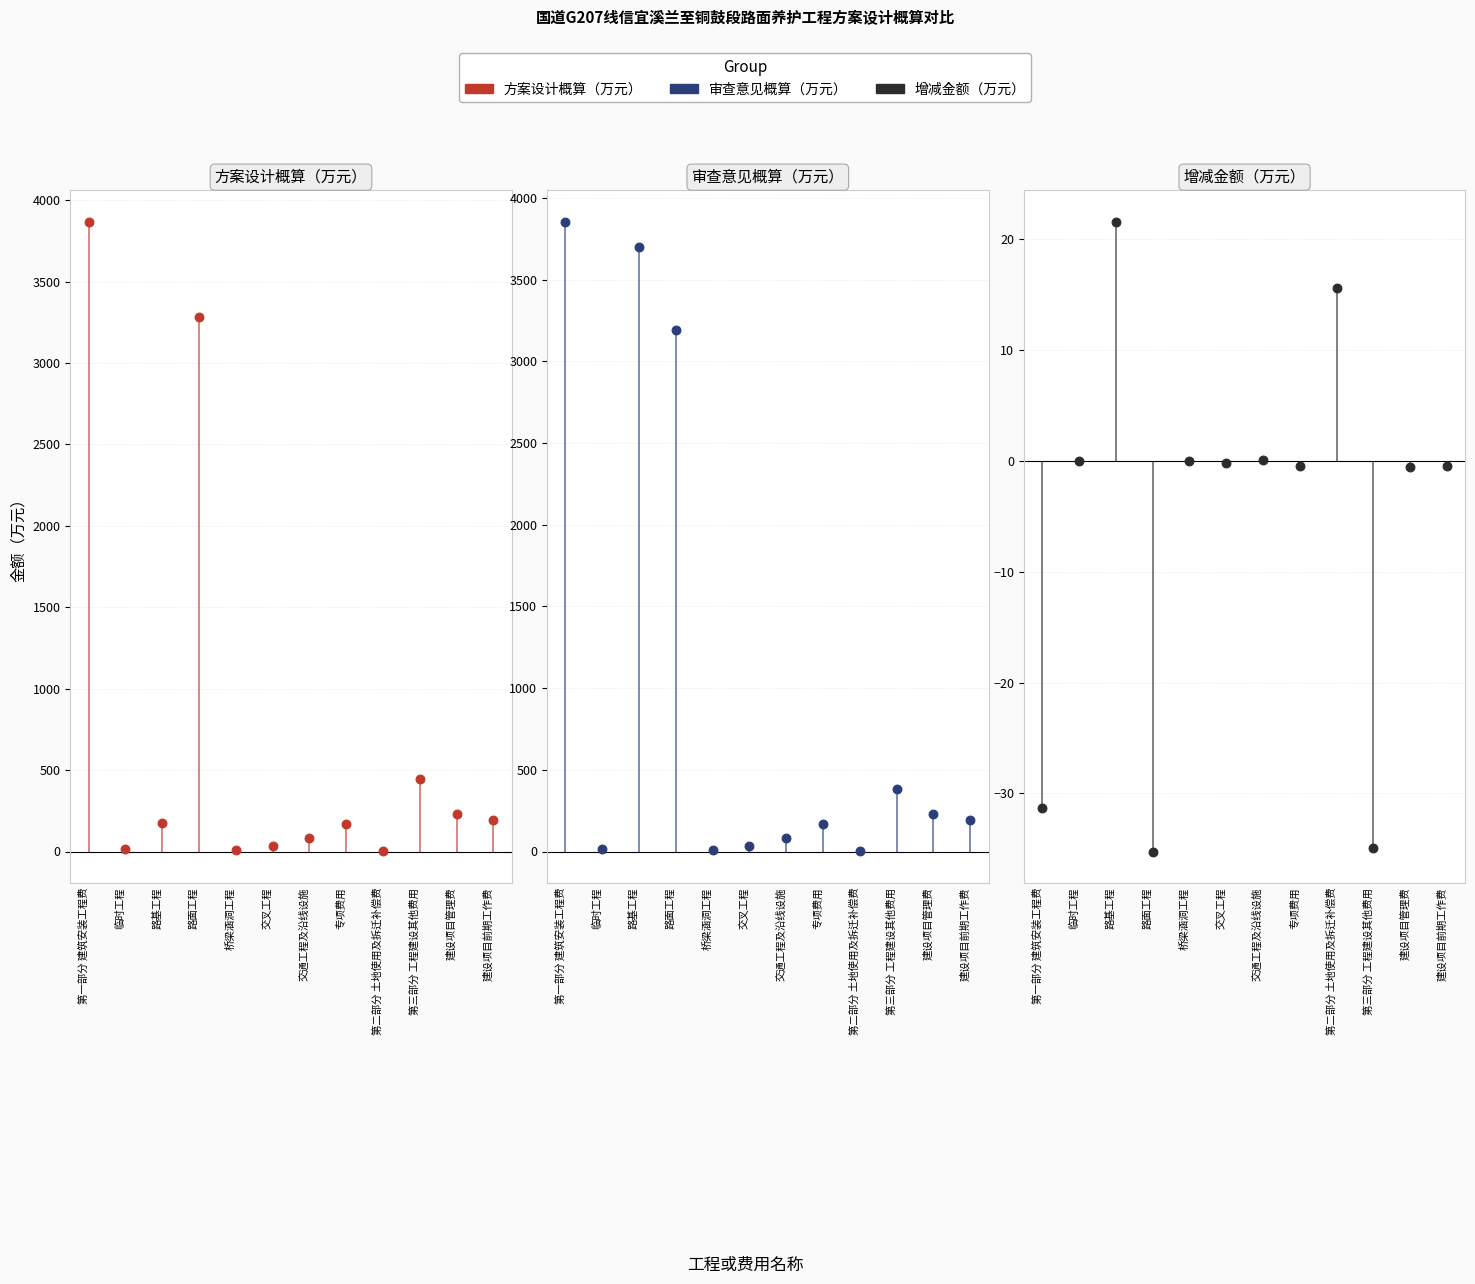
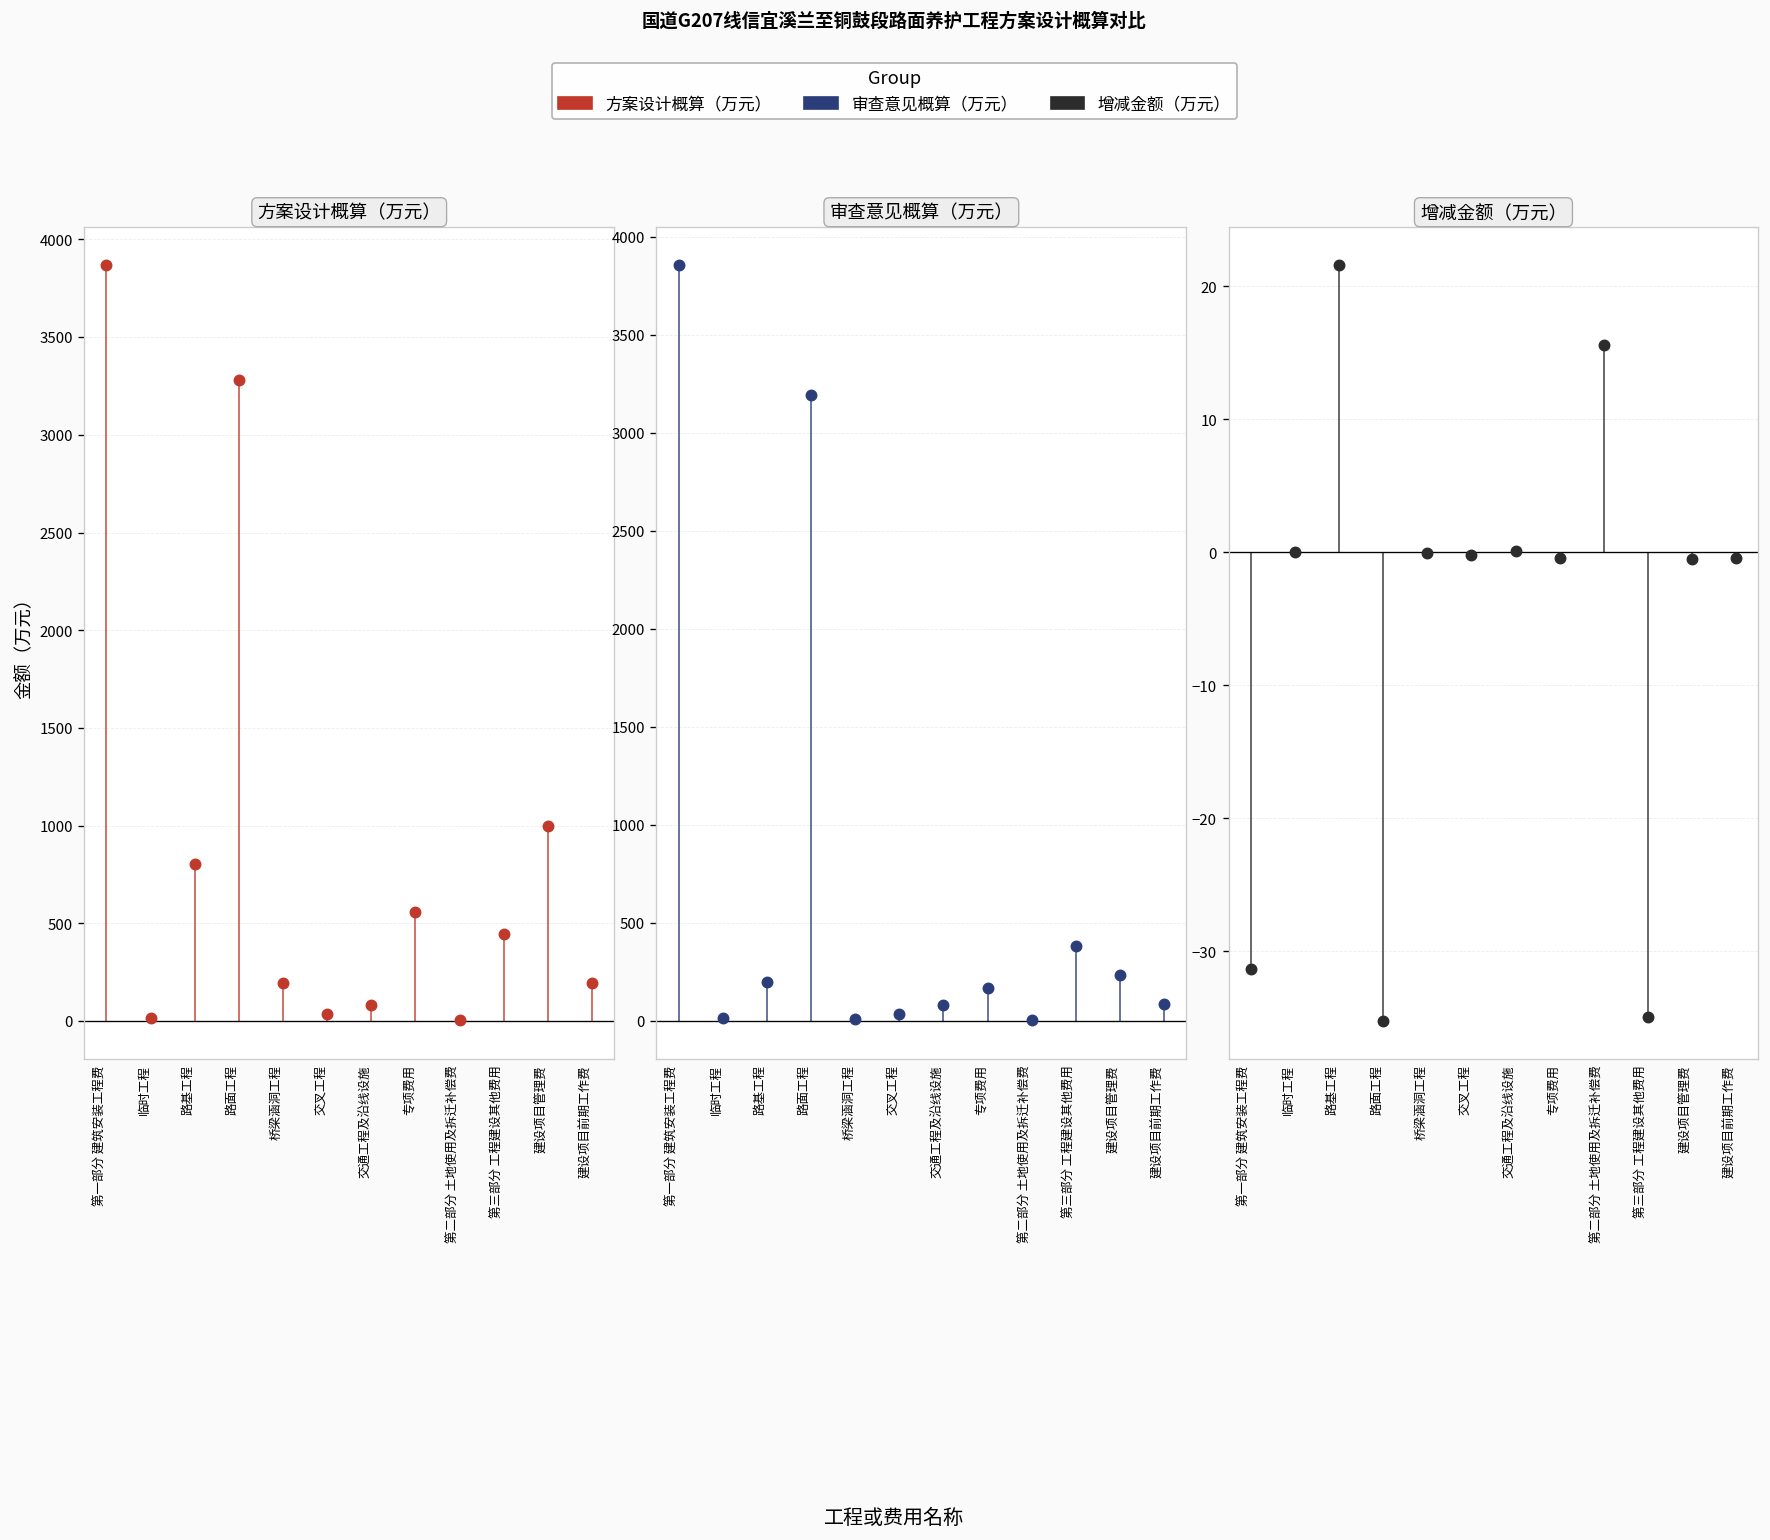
方案设计概算（万元）, 路基工程: 180 -> 800
方案设计概算（万元）, 桥梁涵洞工程: 10 -> 200
方案设计概算（万元）, 专项费用: 170 -> 560
方案设计概算（万元）, 建设项目管理费: 230 -> 1000
审查意见概算（万元）, 路基工程: 3700 -> 200
审查意见概算（万元）, 建设项目前期工作费: 190 -> 90
